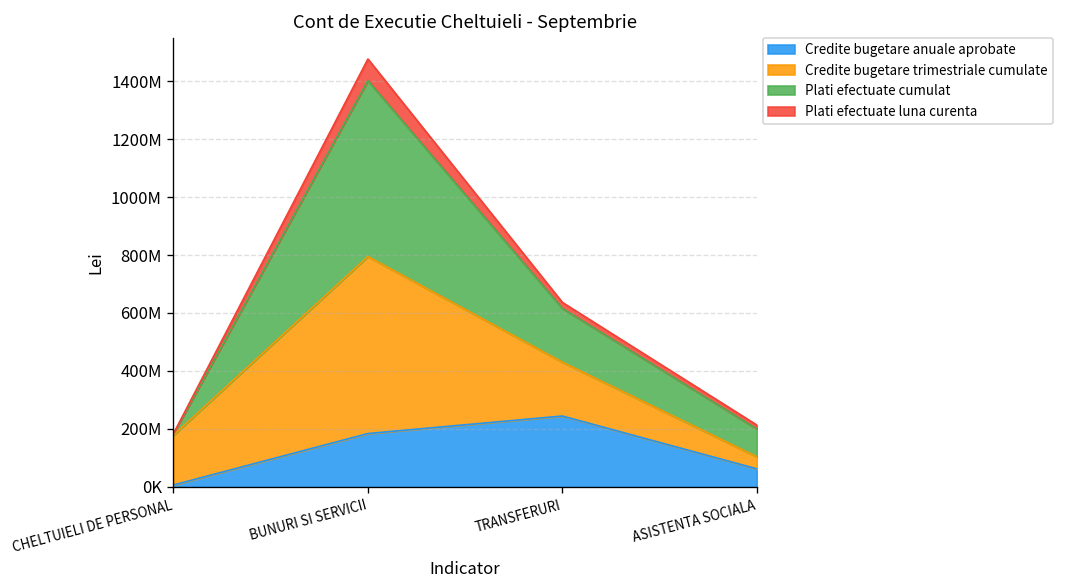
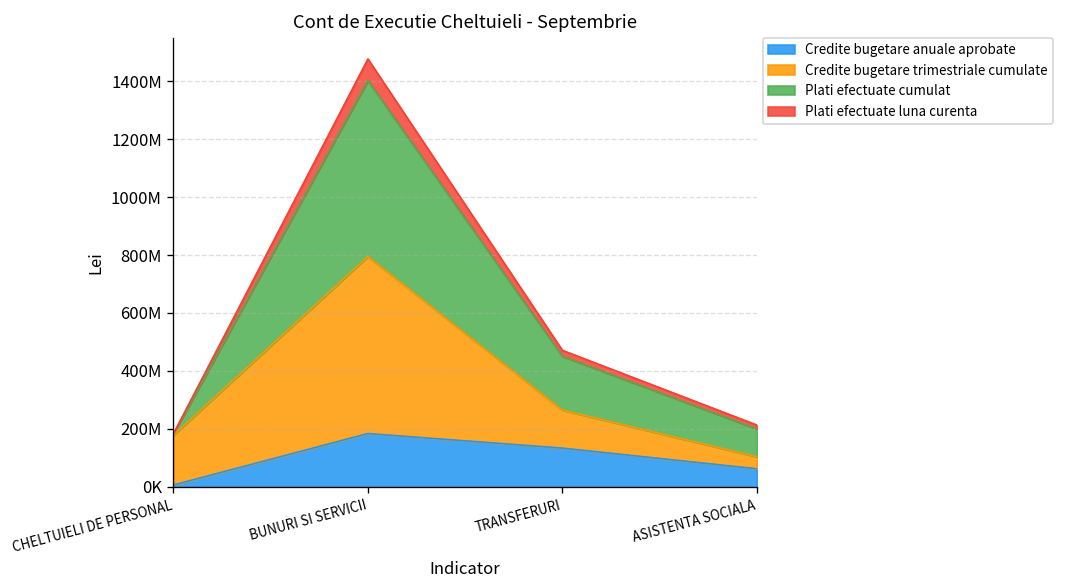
Credite bugetare anuale aprobate, TRANSFERURI: 240000000 -> 130000000
Credite bugetare trimestriale cumulate, TRANSFERURI: 190000000 -> 130000000
